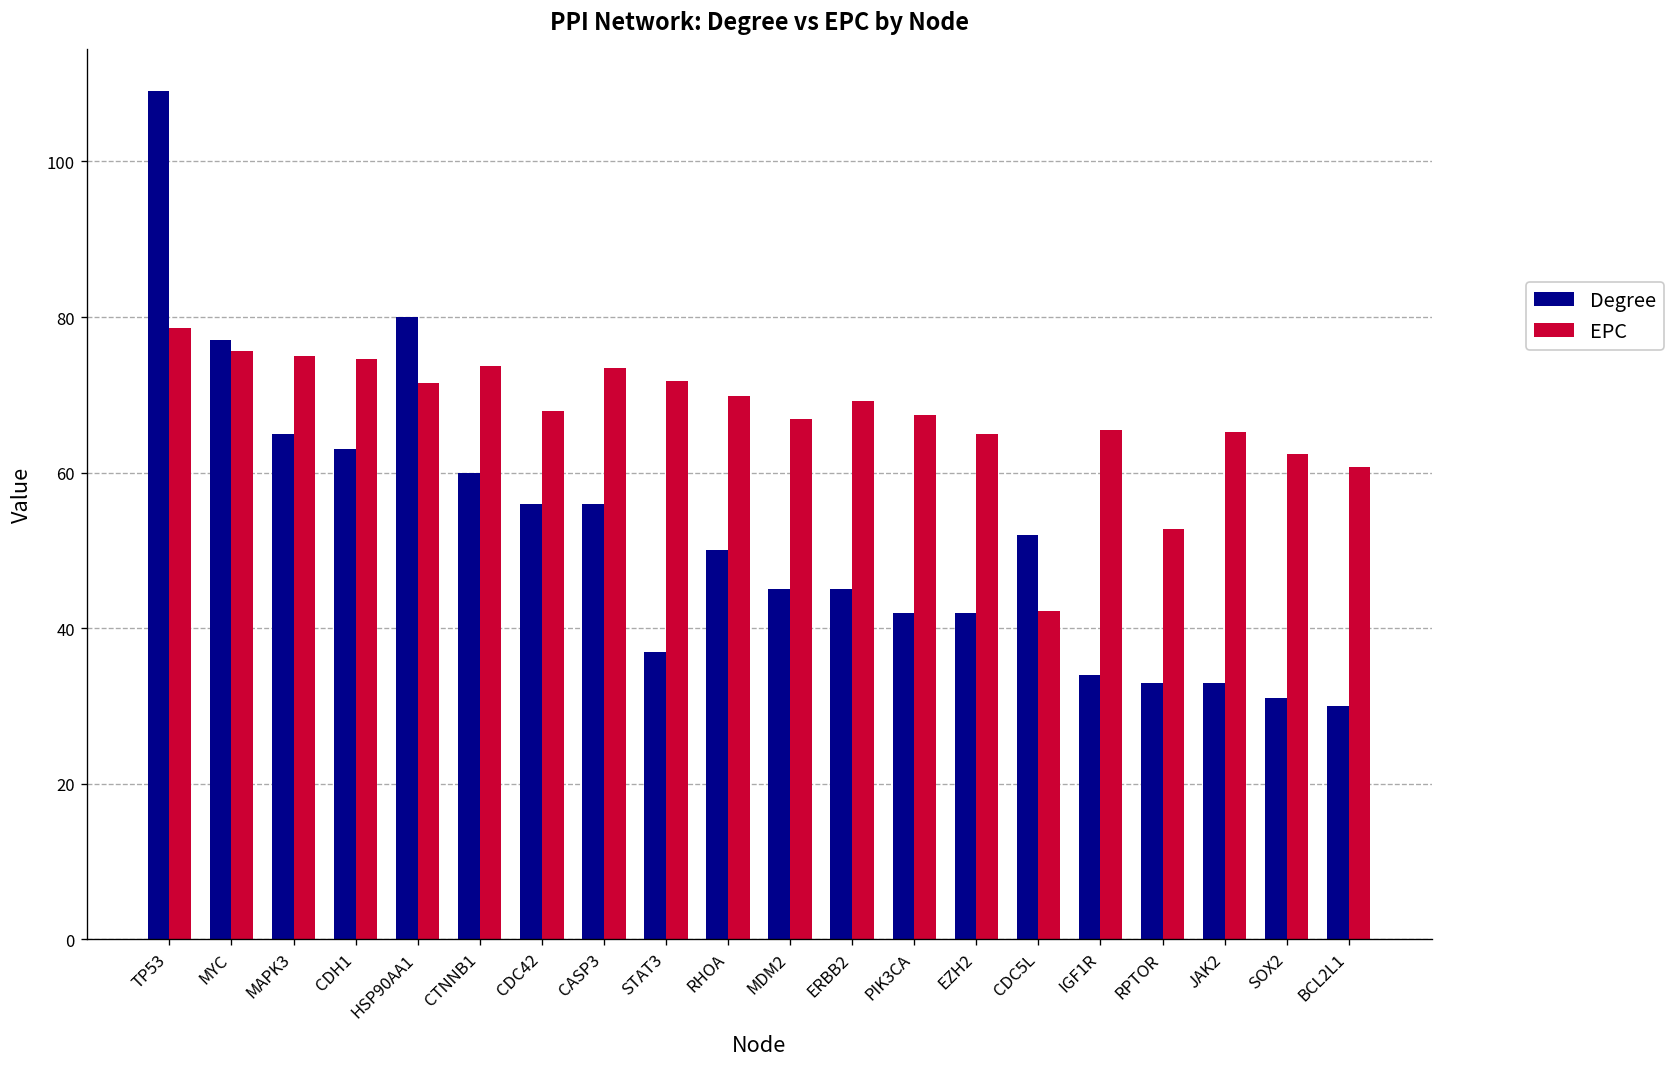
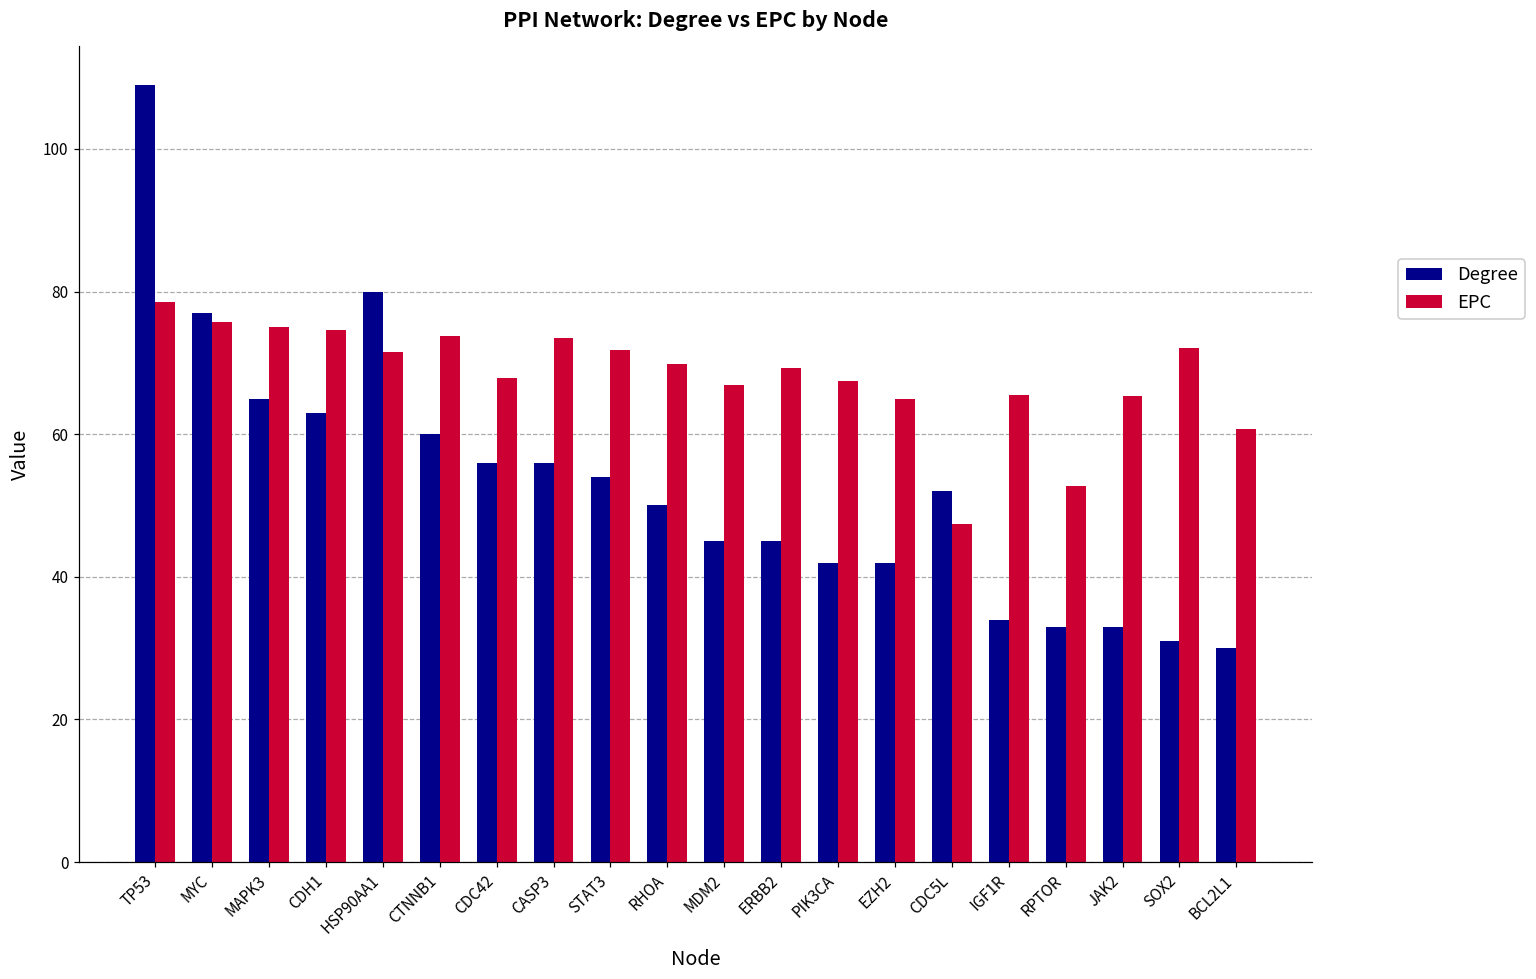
Degree, STAT3: 37 -> 54
EPC, CDC5L: 42 -> 47
EPC, SOX2: 62 -> 72
